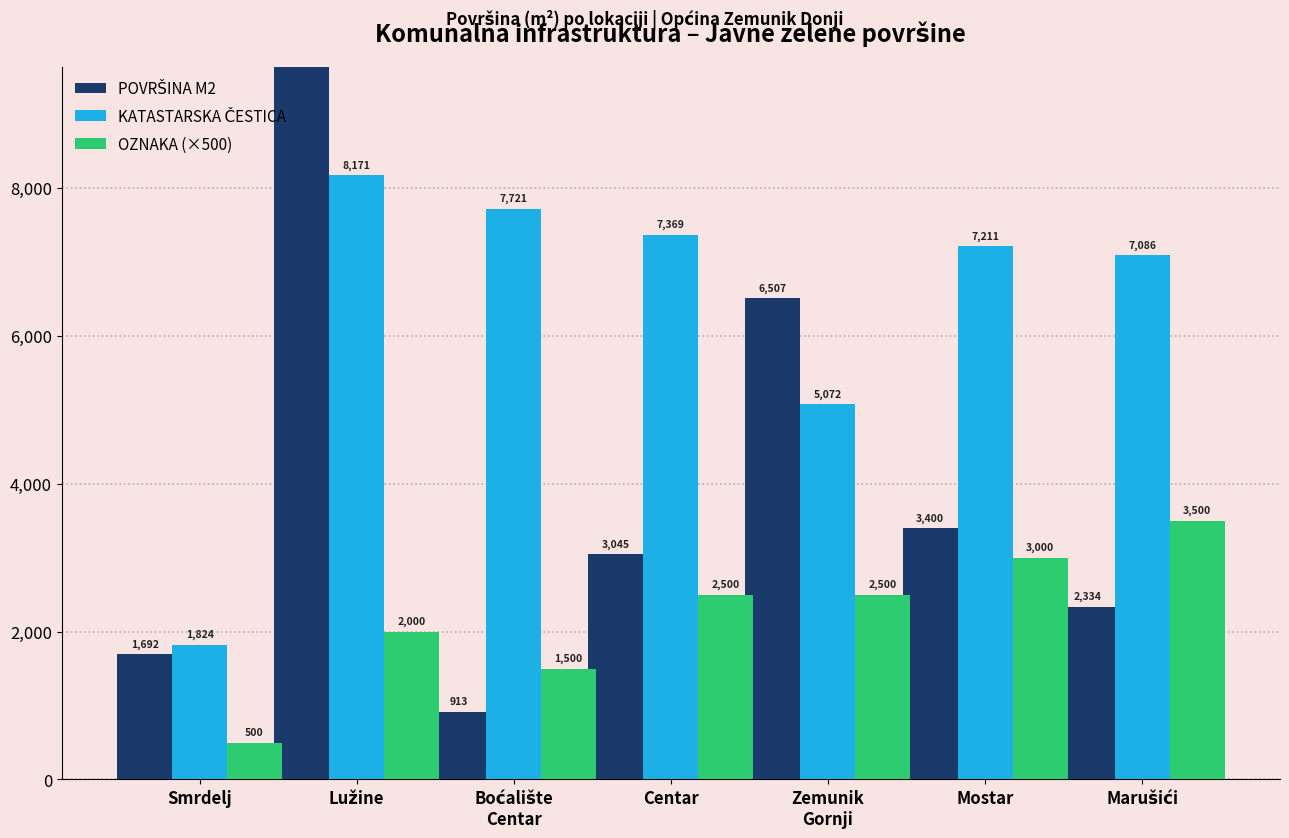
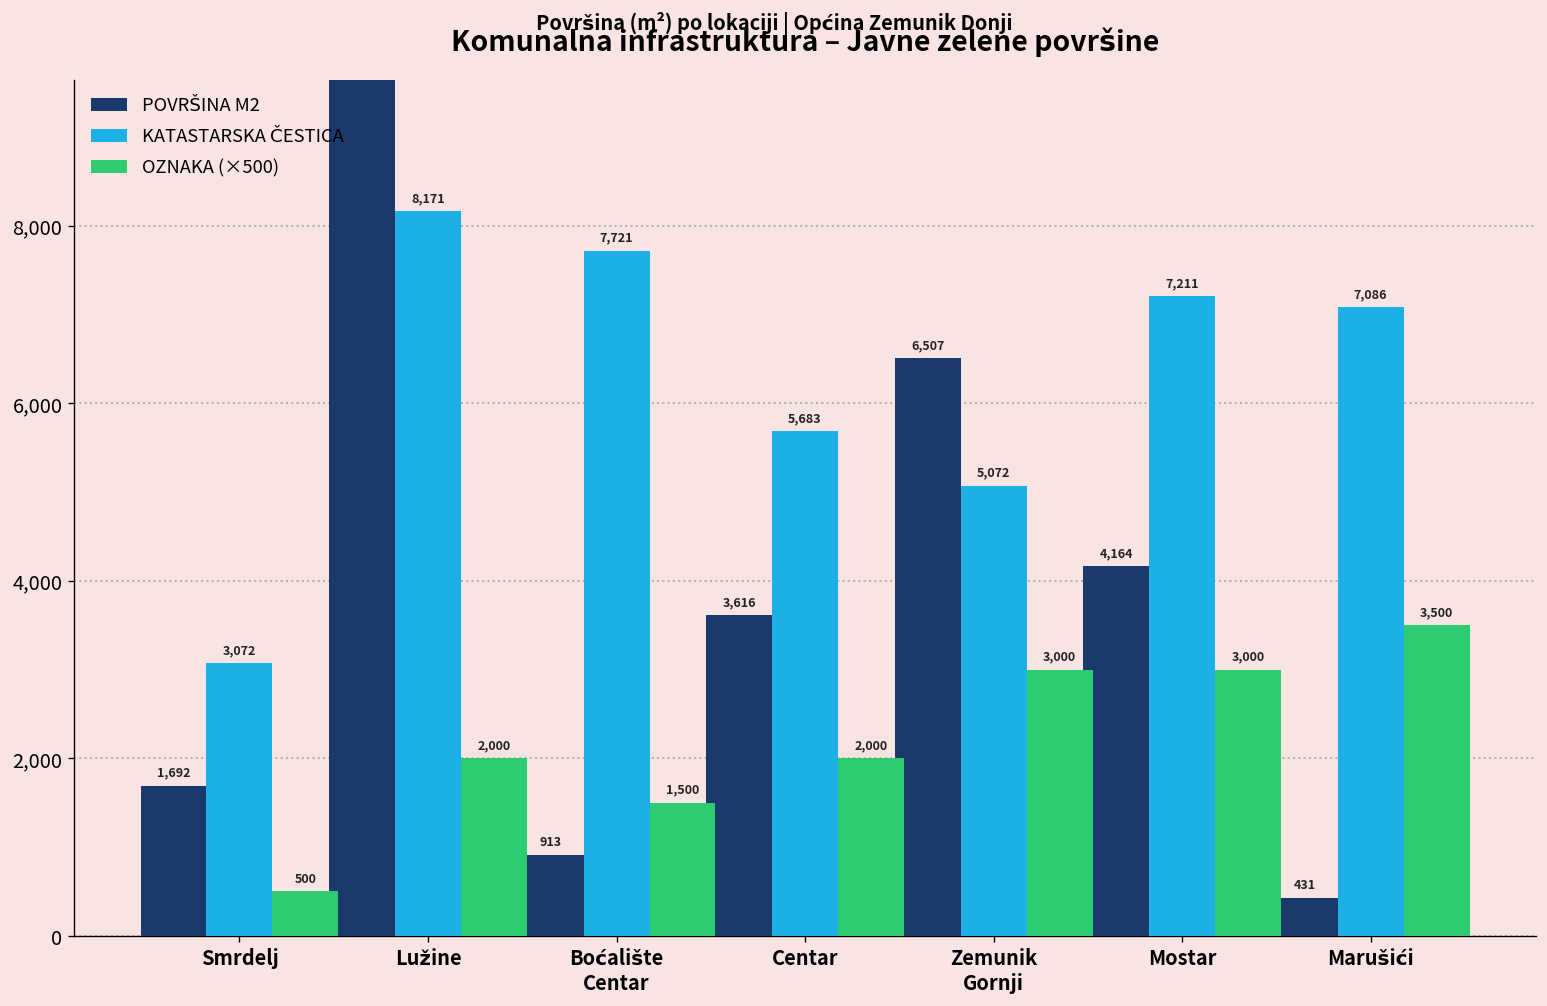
KATASTARSKA ČESTICA, Smrdelj: 1,824 -> 3,072
POVRŠINA M2, Centar: 3,045 -> 3,616
KATASTARSKA ČESTICA, Centar: 7,369 -> 5,683
OZNAKA (×500), Centar: 2,500 -> 2,000
OZNAKA (×500), Zemunik Gornji: 2,500 -> 3,000
POVRŠINA M2, Mostar: 3,400 -> 4,164
POVRŠINA M2, Marušići: 2,334 -> 431
